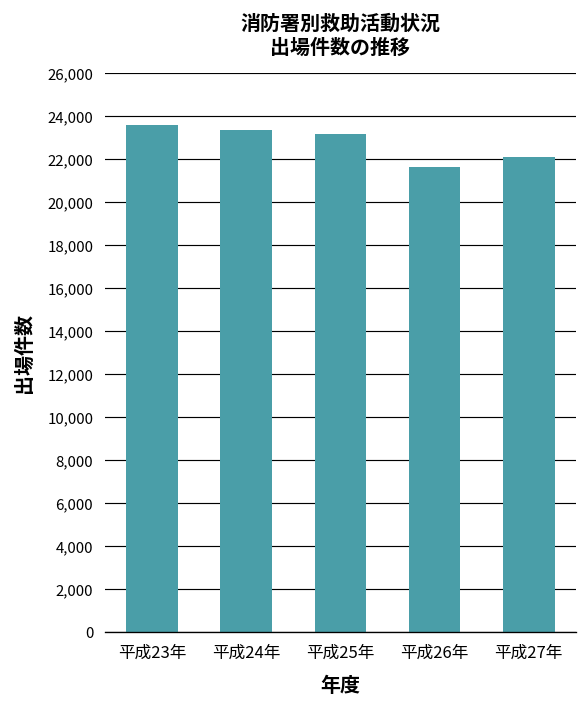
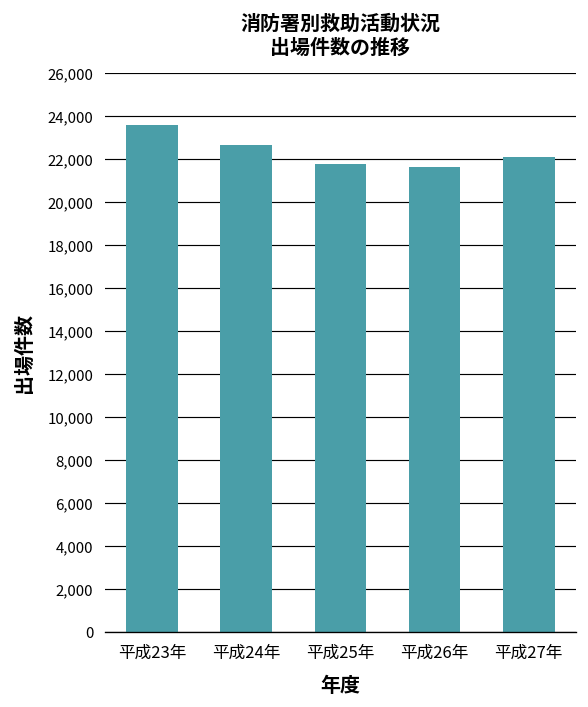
平成24年: 23,300 -> 22,600
平成25年: 23,200 -> 21,800
